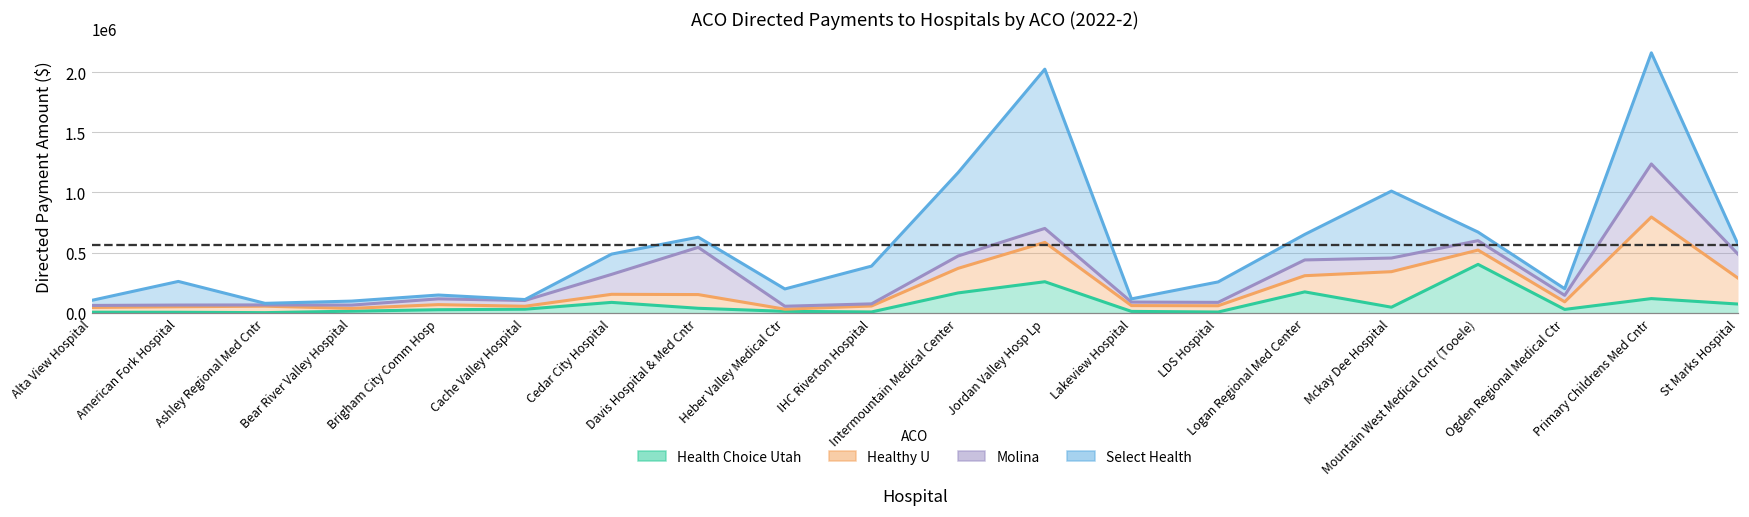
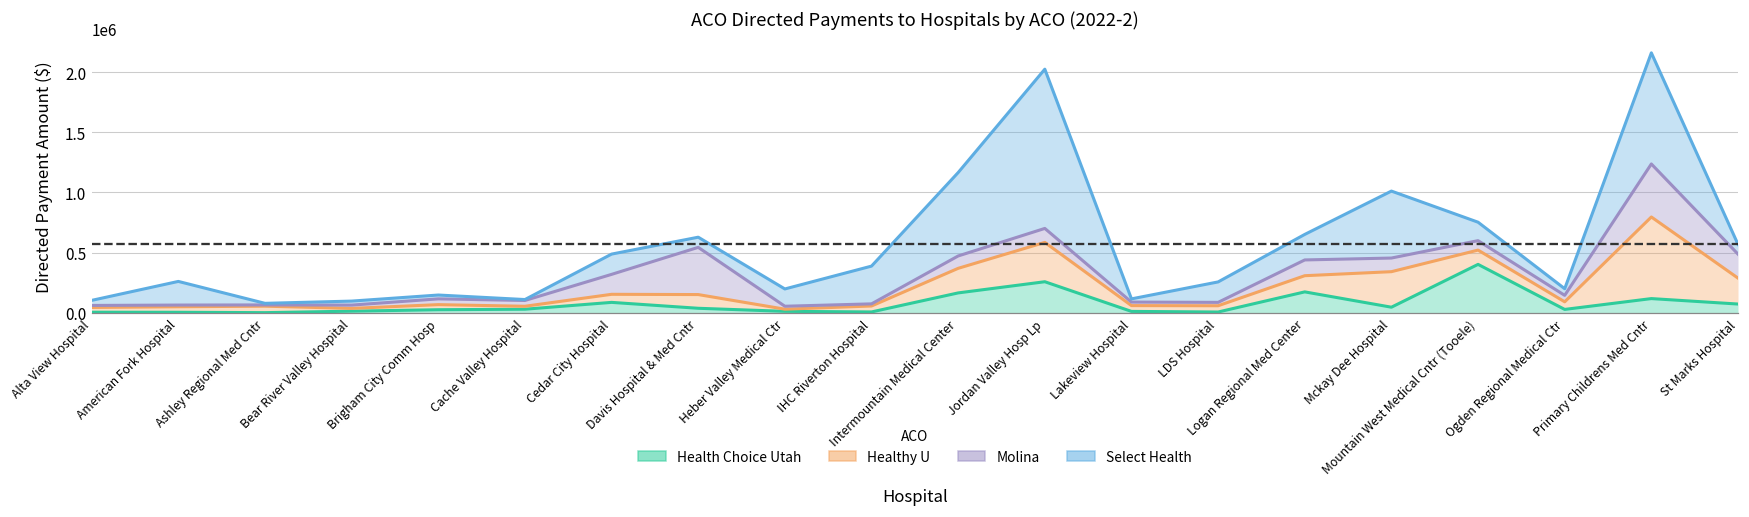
Select Health, Mountain West Medical Cntr (Tooele): 70000 -> 150000
